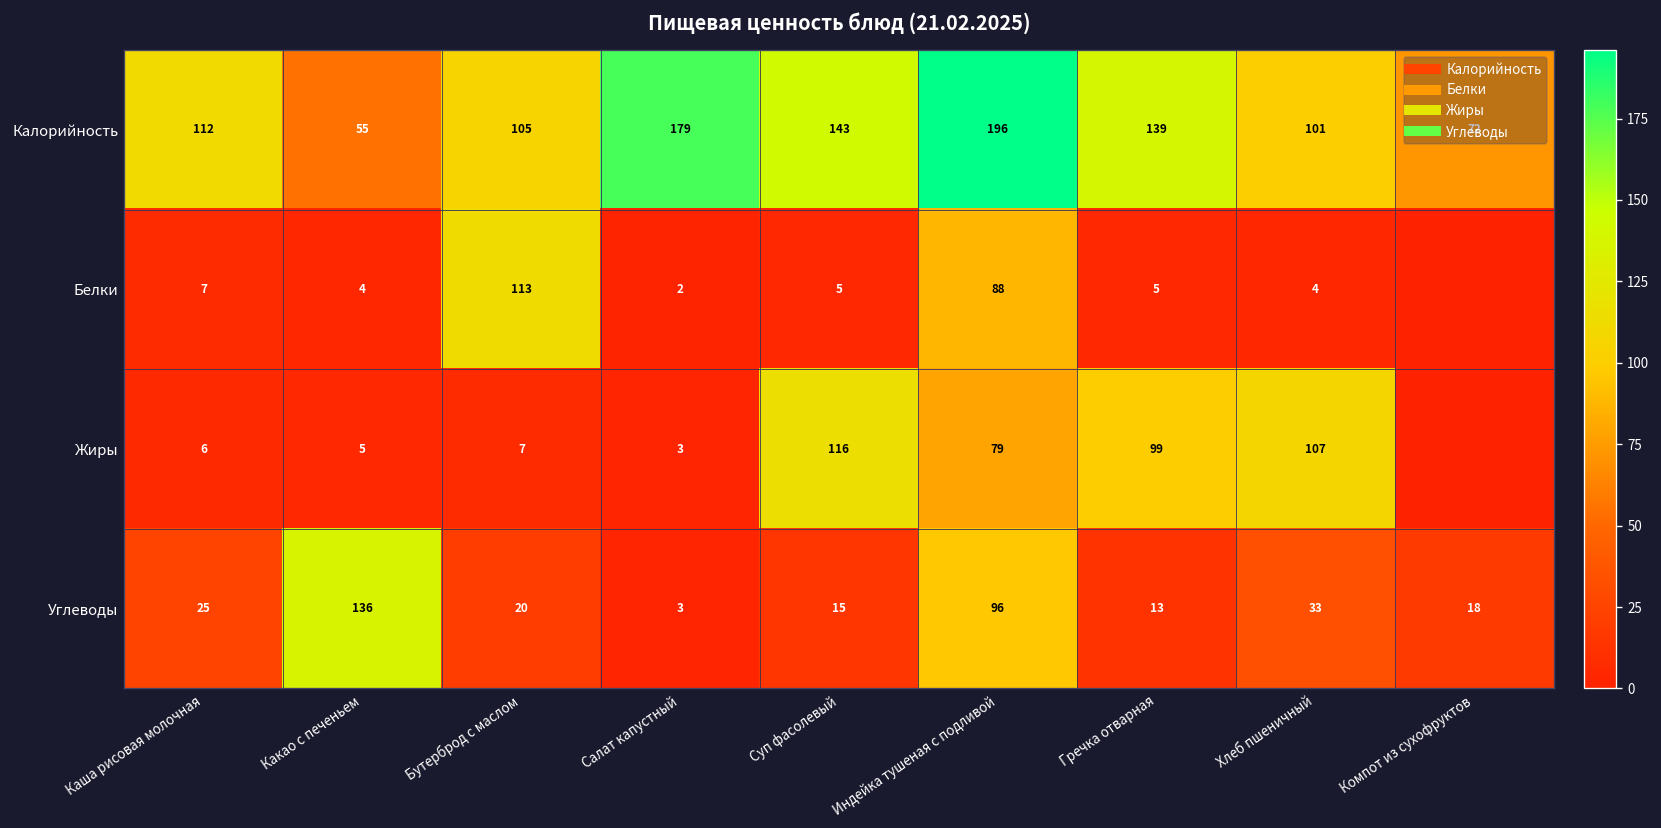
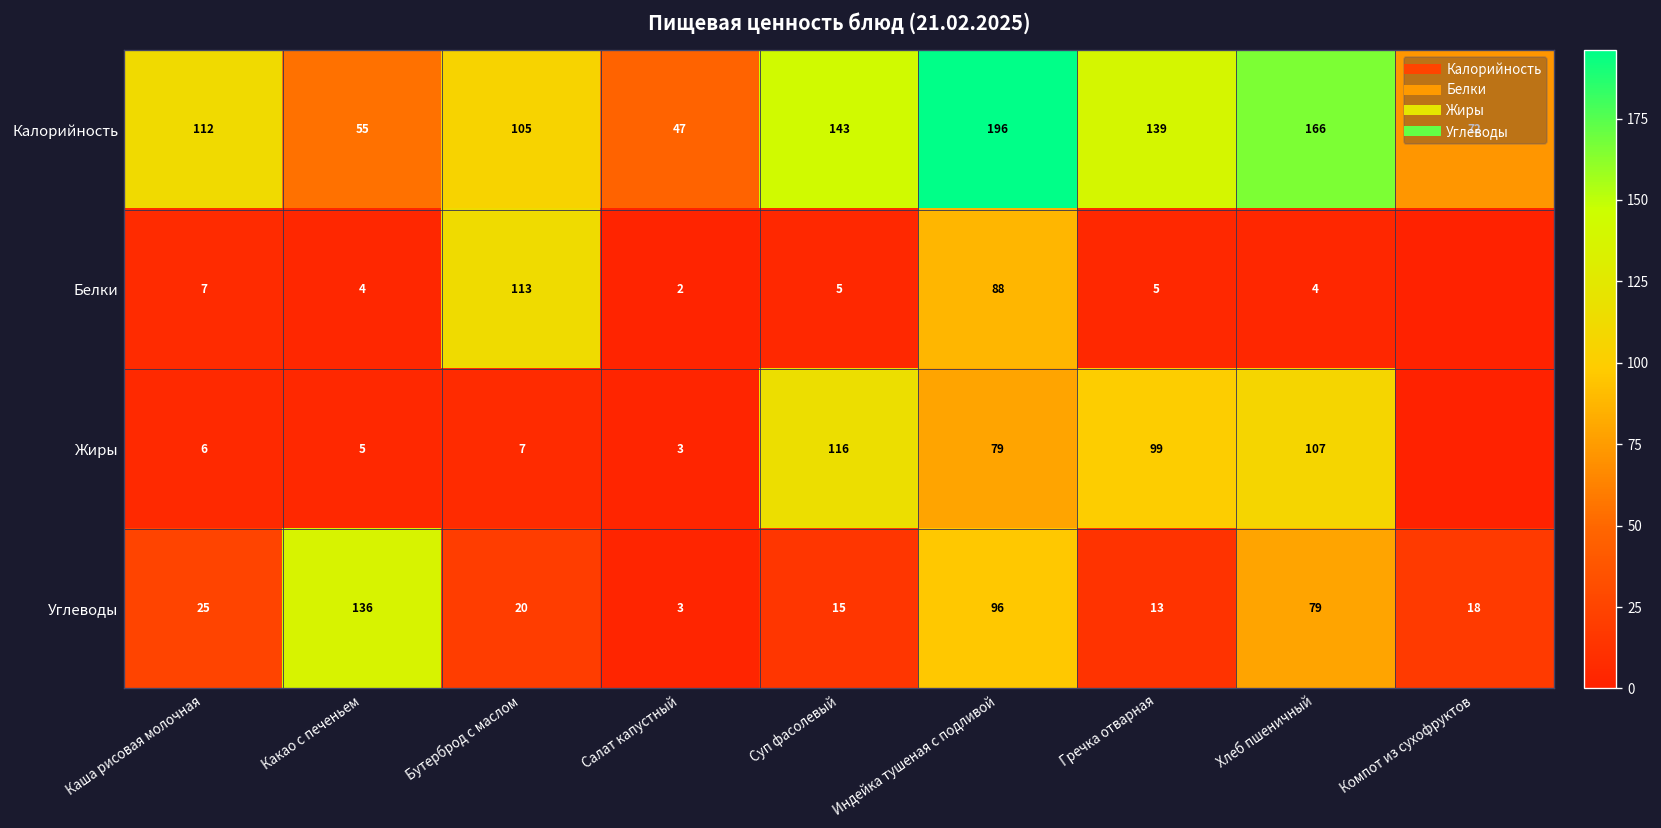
Калорийность, Салат капустный: 179 -> 47
Калорийность, Хлеб пшеничный: 101 -> 166
Углеводы, Хлеб пшеничный: 33 -> 79
